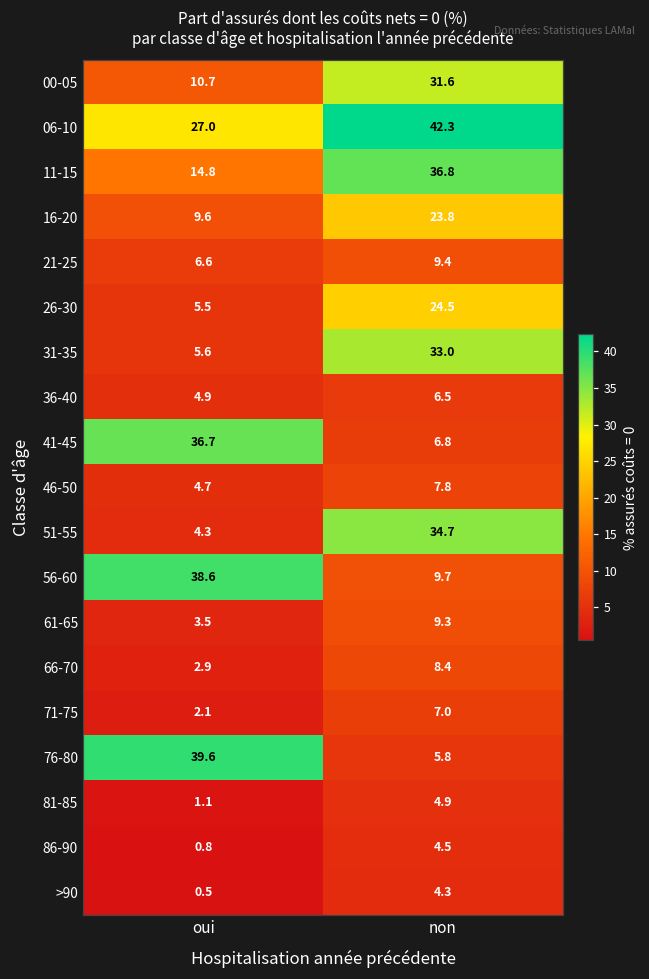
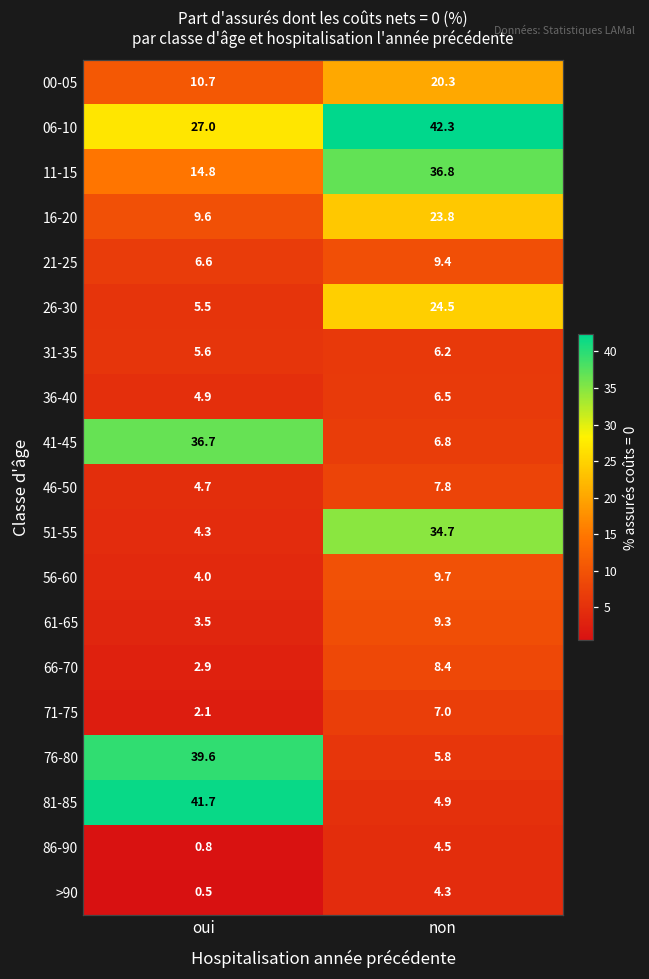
00-05, non: 31.6 -> 20.3
31-35, non: 33.0 -> 6.2
56-60, oui: 38.6 -> 4.0
81-85, oui: 1.1 -> 41.7
